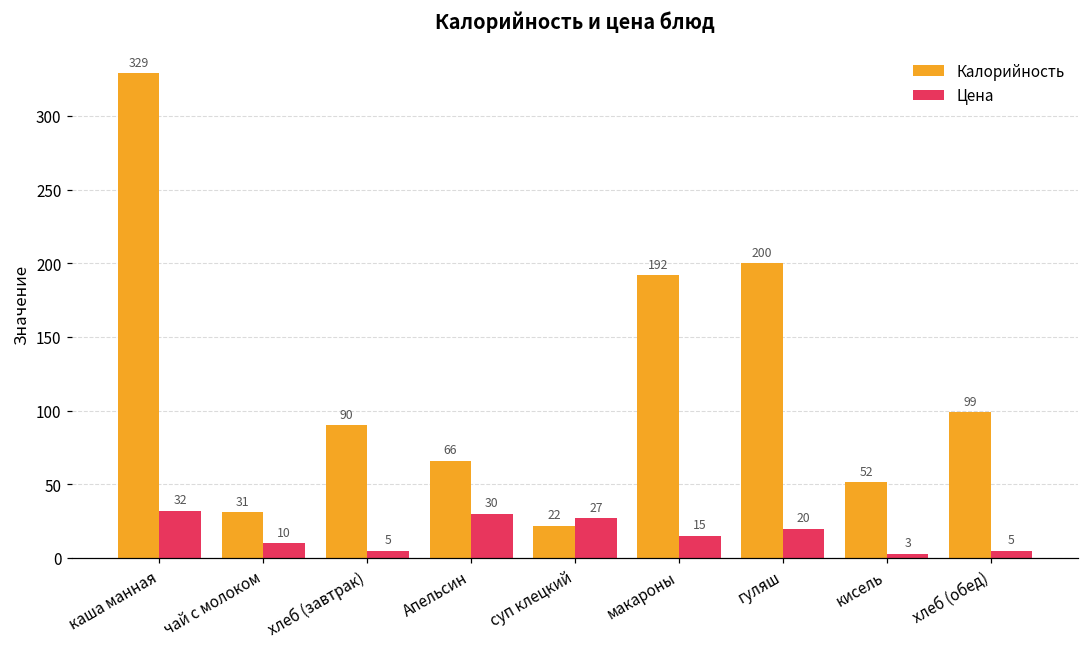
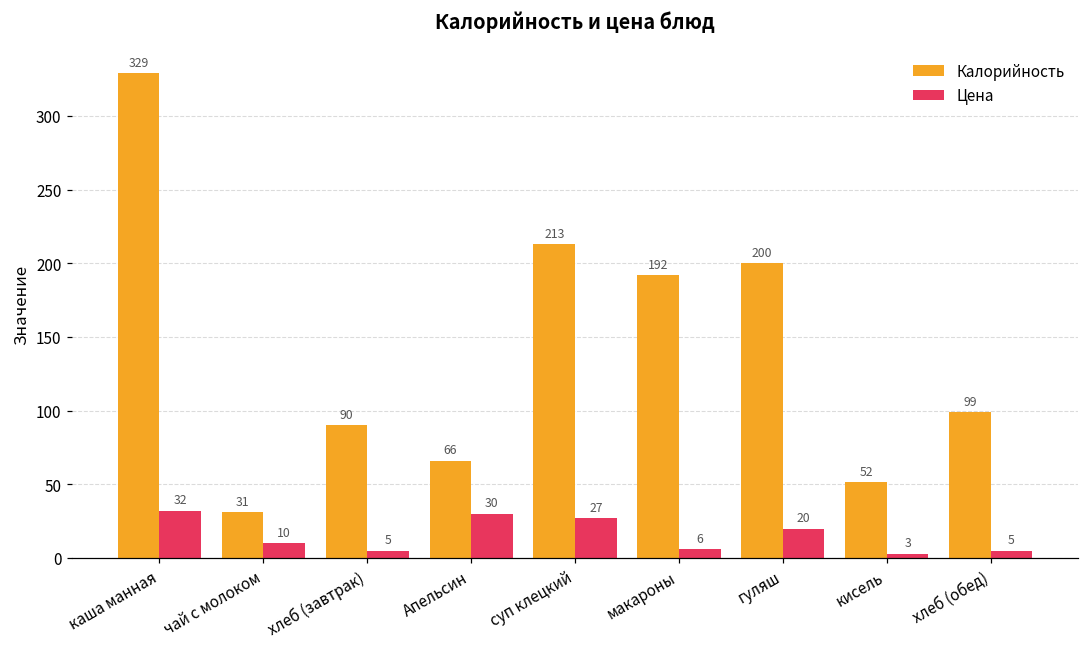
Калорийность, суп клецкий: 22 -> 213
Цена, макароны: 15 -> 6
